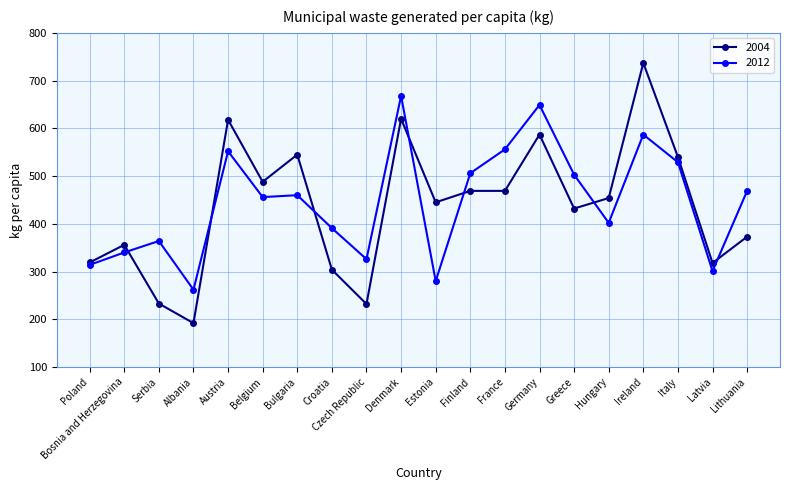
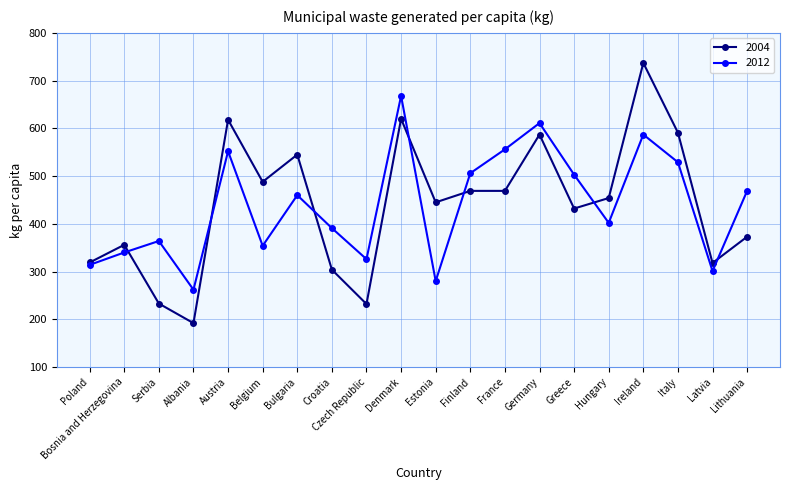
2012, Belgium: 460 -> 350
2012, Germany: 650 -> 610
2004, Italy: 540 -> 590
